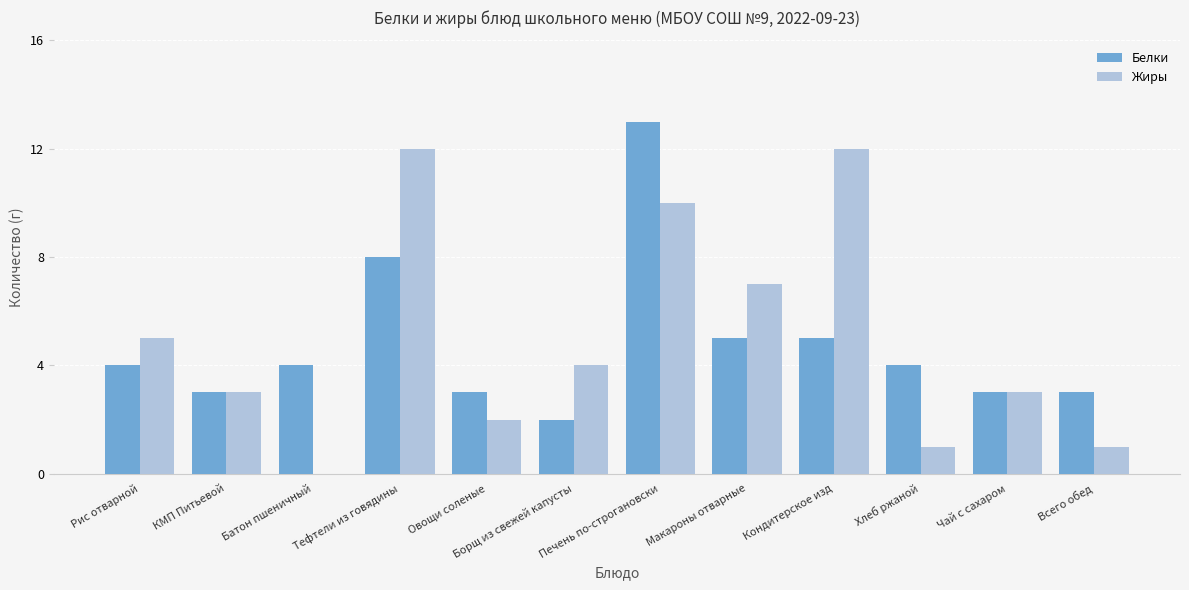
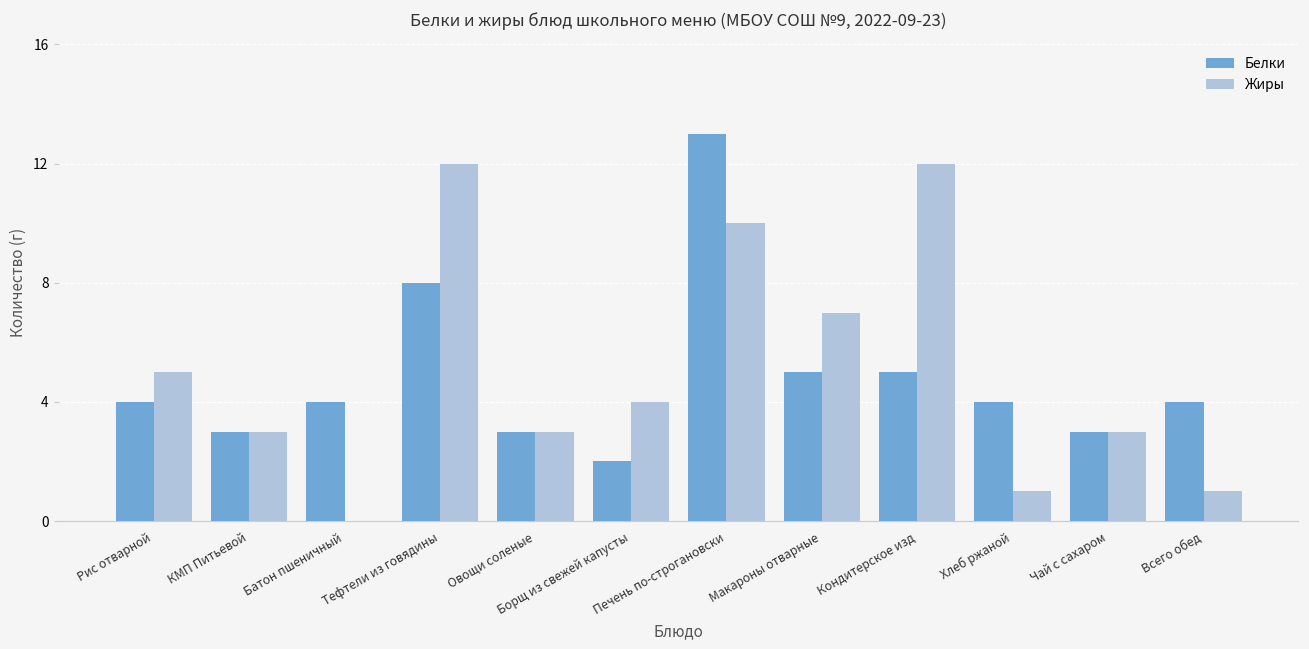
Жиры, Овощи соленые: 2 -> 3
Белки, Всего обед: 3 -> 4
